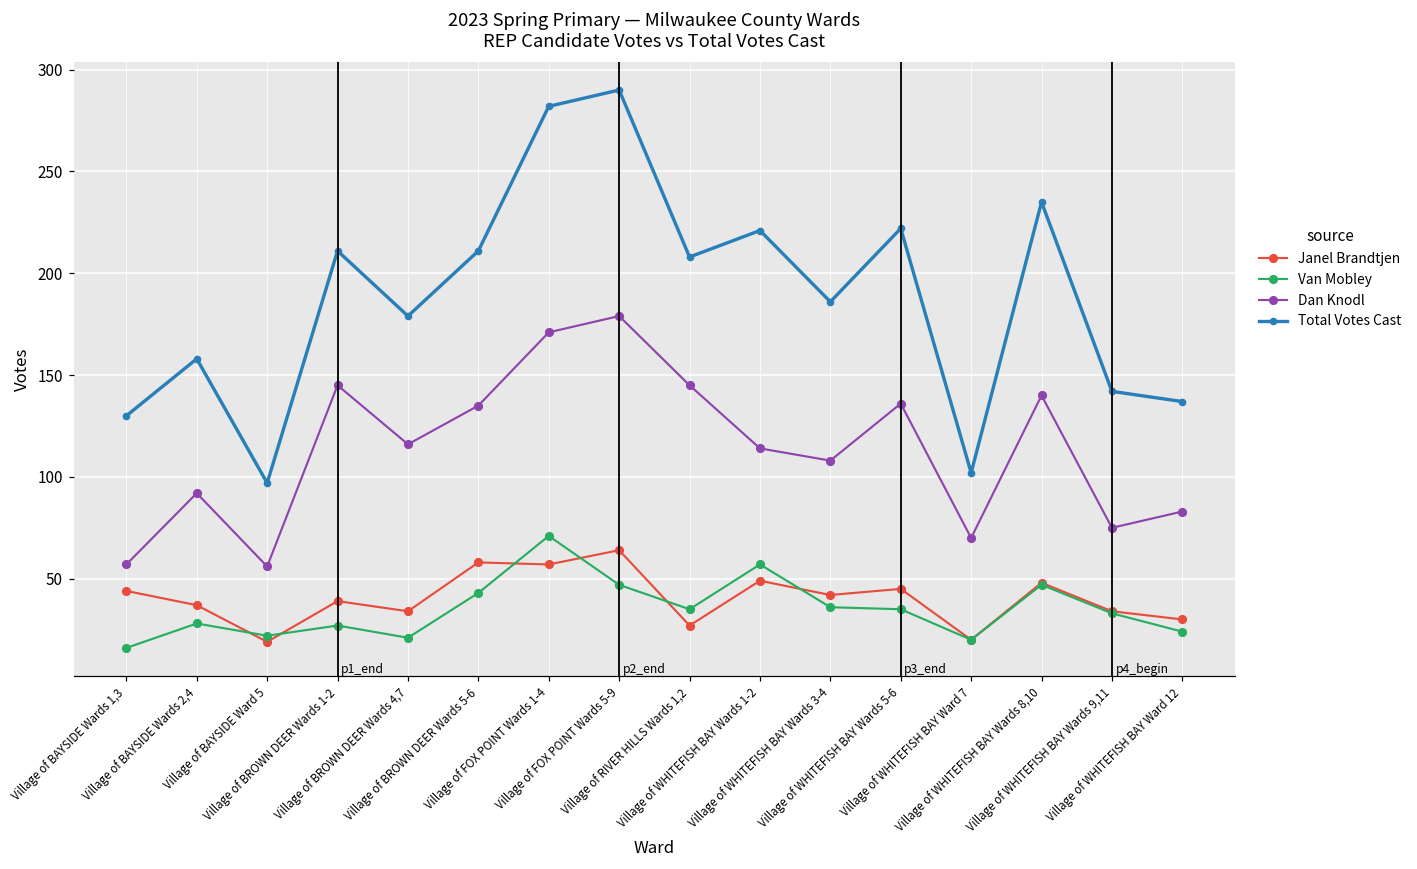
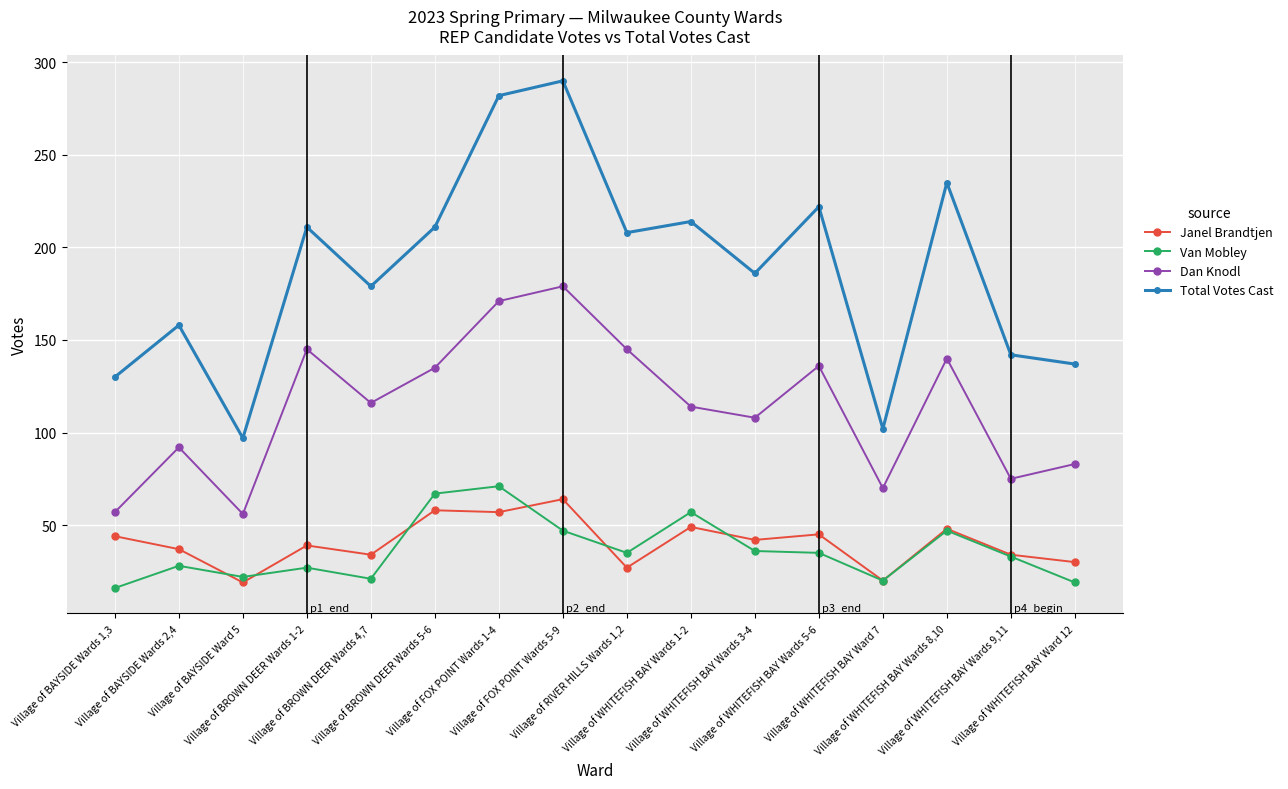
Van Mobley, Village of BROWN DEER Wards 5-6: 43 -> 67
Total Votes Cast, Village of WHITEFISH BAY Wards 1-2: 221 -> 214
Van Mobley, Village of WHITEFISH BAY Ward 12: 24 -> 19
